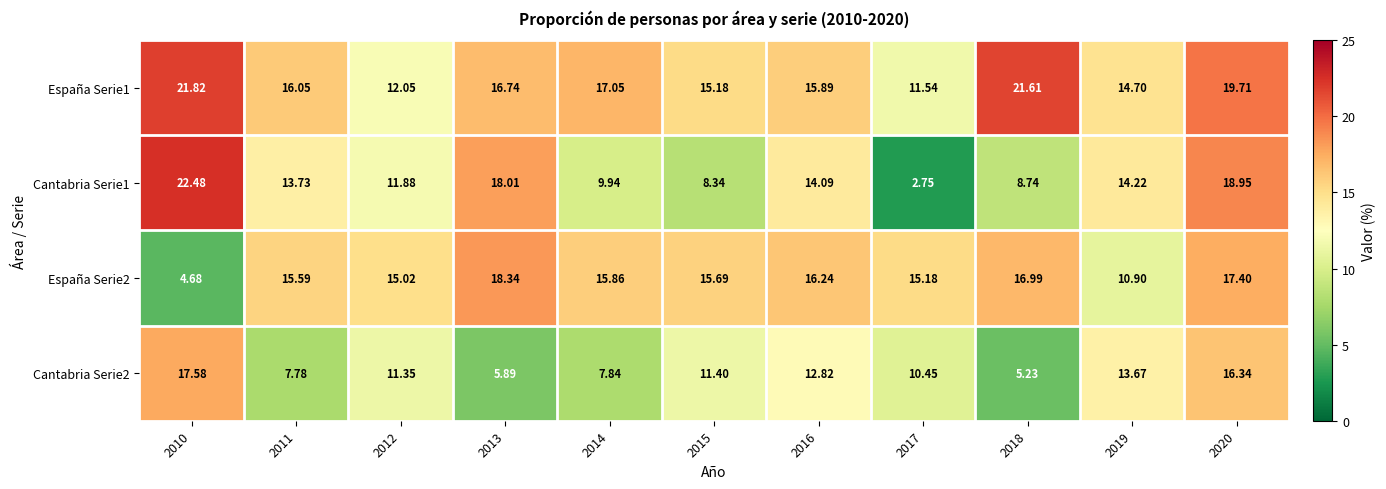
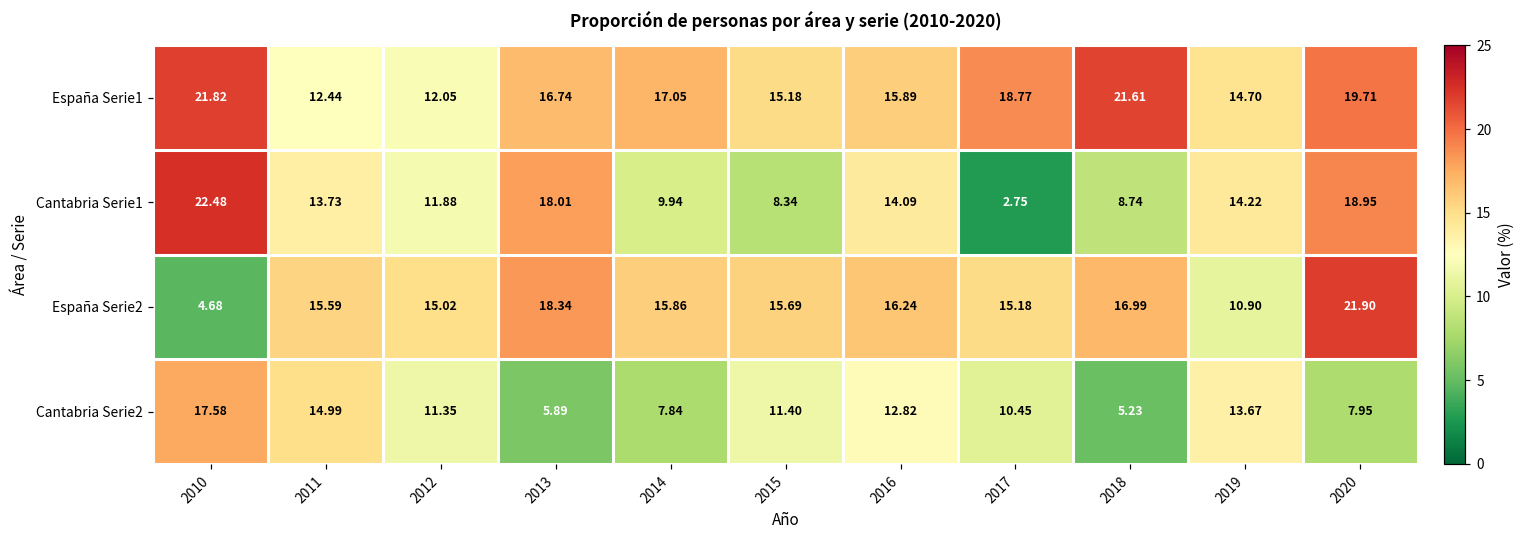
España Serie1, 2011: 16.05 -> 12.44
España Serie1, 2017: 11.54 -> 18.77
España Serie2, 2020: 17.40 -> 21.90
Cantabria Serie2, 2011: 7.78 -> 14.99
Cantabria Serie2, 2020: 16.34 -> 7.95
